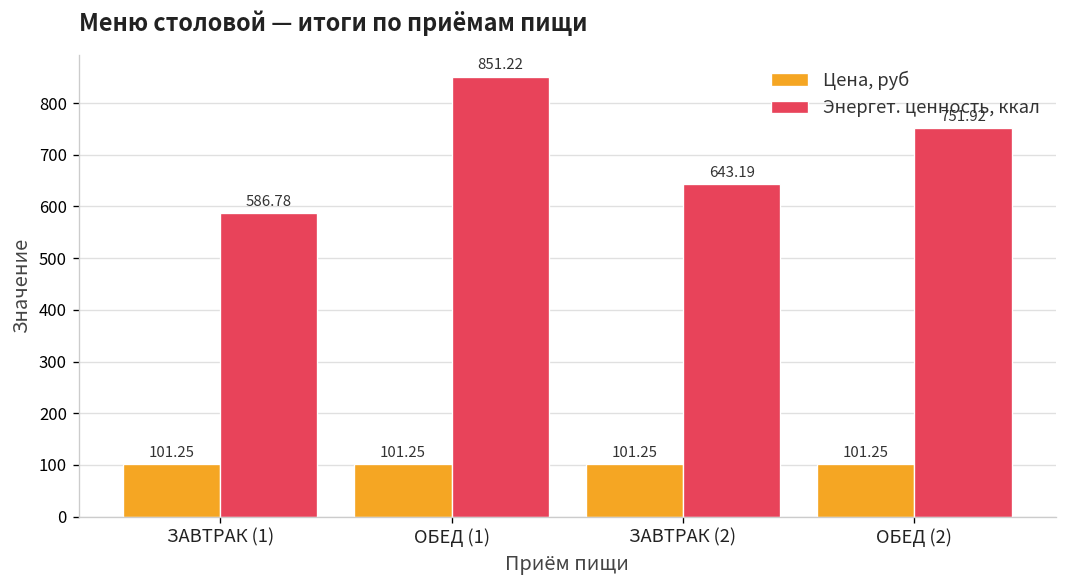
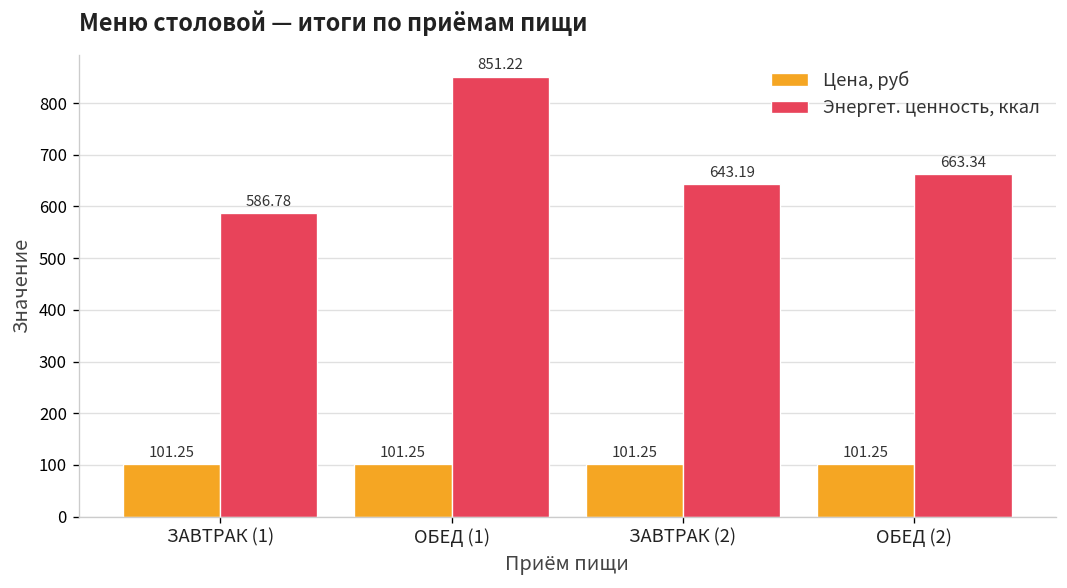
Энергет. ценность, ккал, ОБЕД (2): 751.92 -> 663.34
